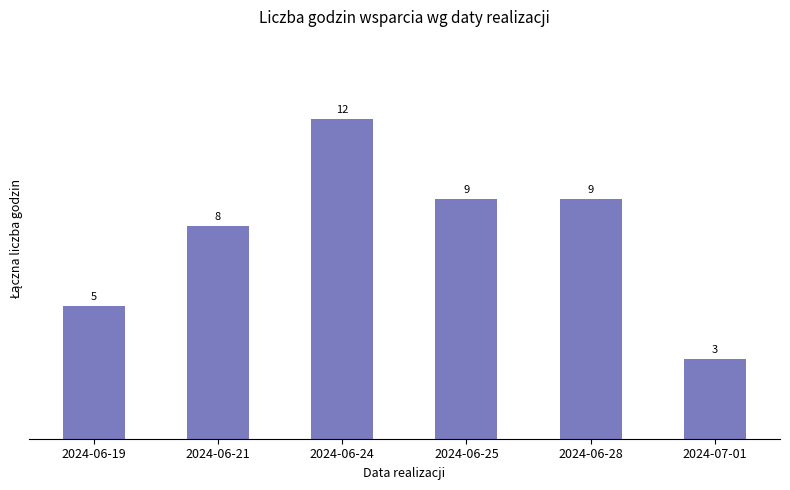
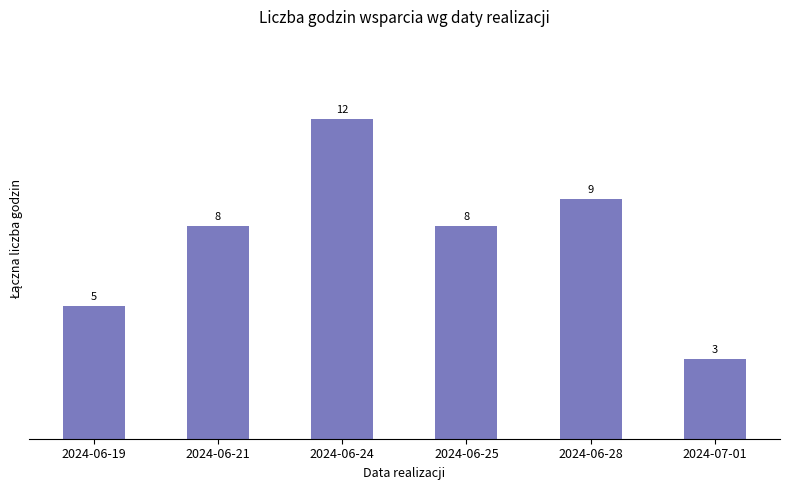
2024-06-25: 9 -> 8
